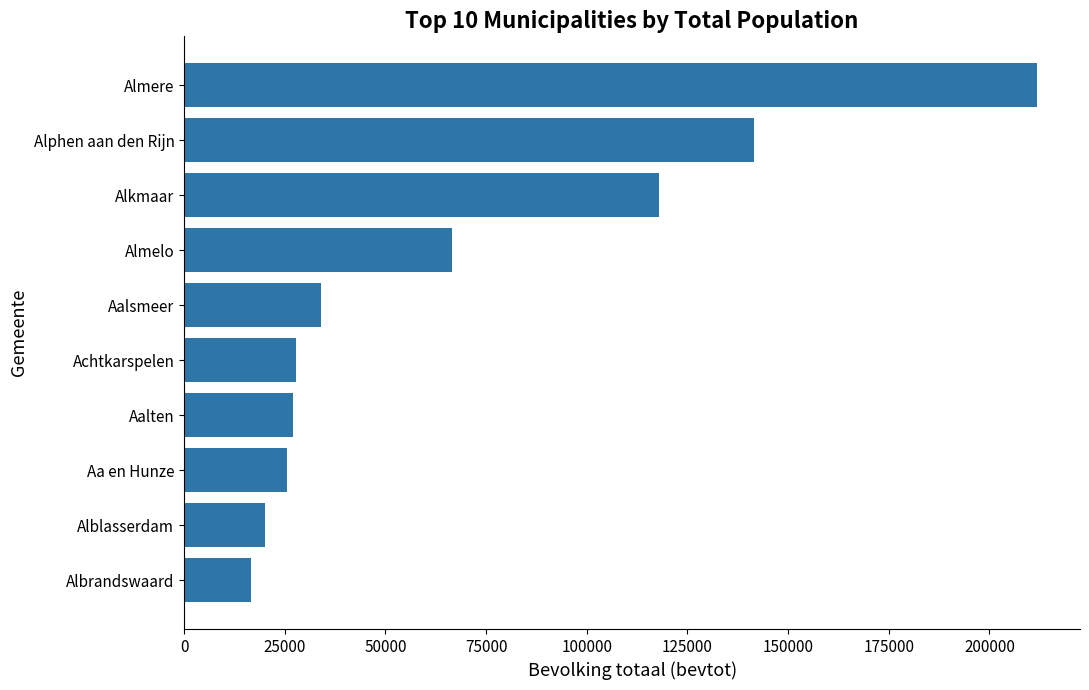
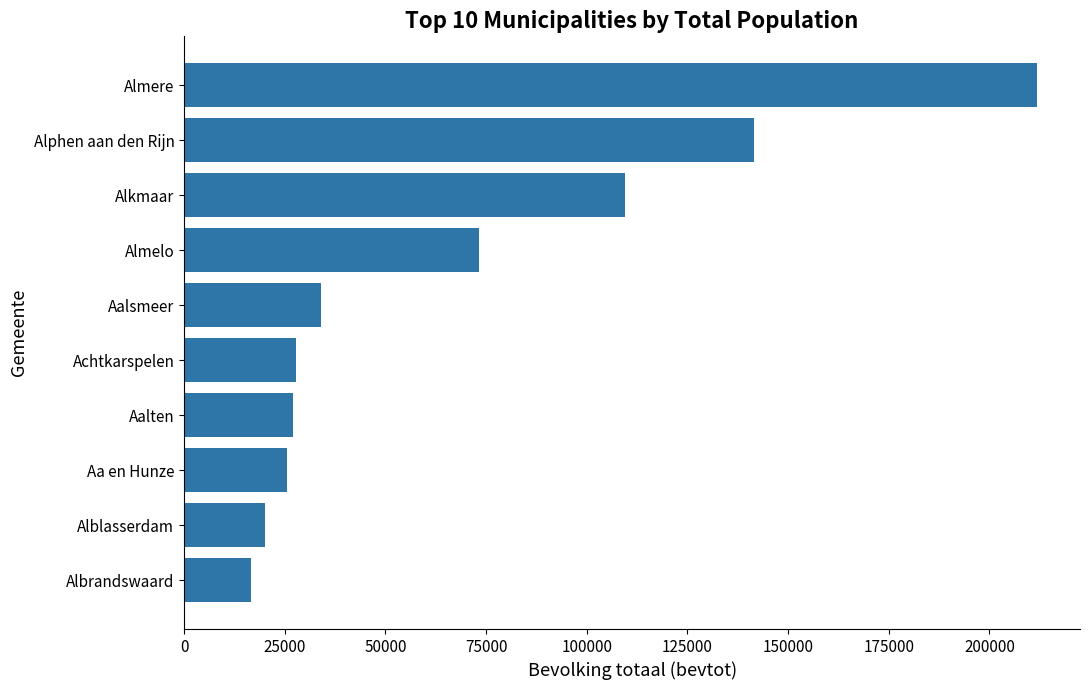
Alkmaar: 118000 -> 109000
Almelo: 67000 -> 73000
